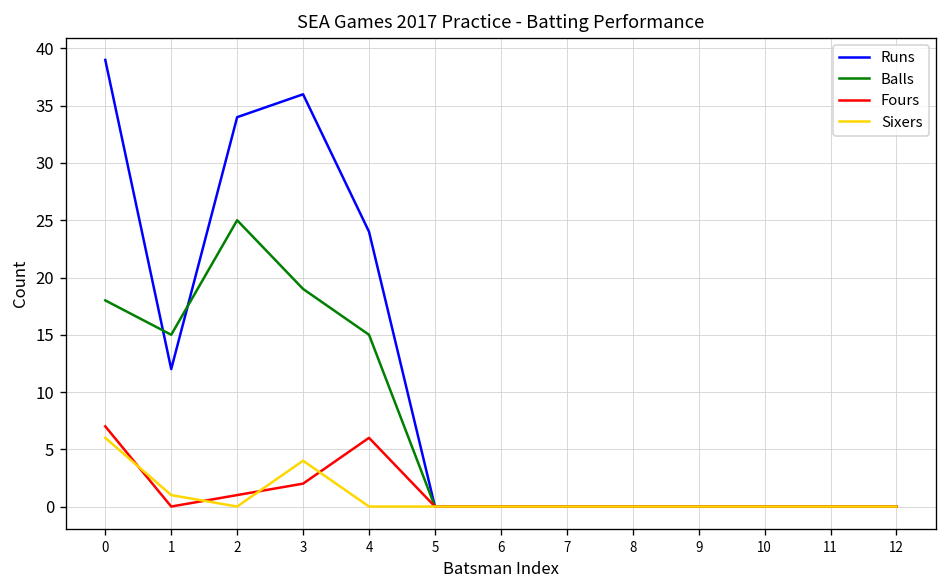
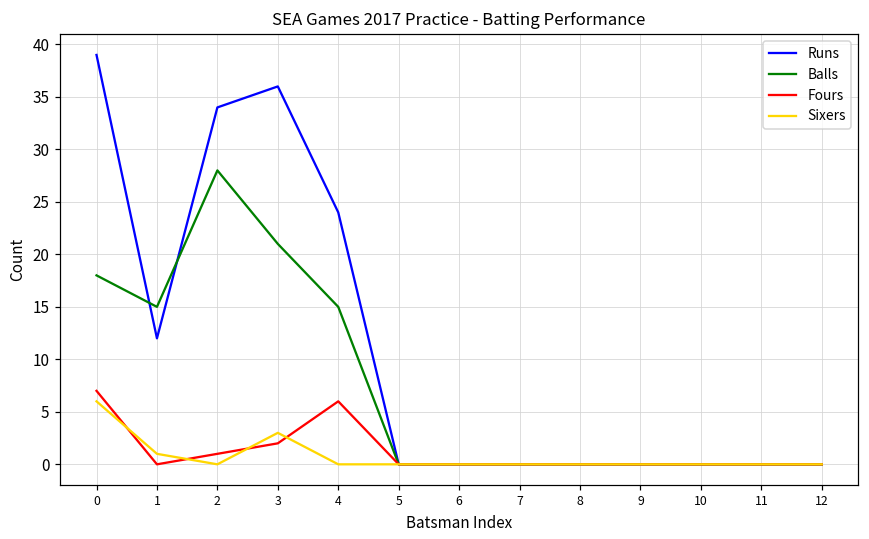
Balls, 2: 25 -> 28
Balls, 3: 19 -> 21
Sixers, 3: 4 -> 3
